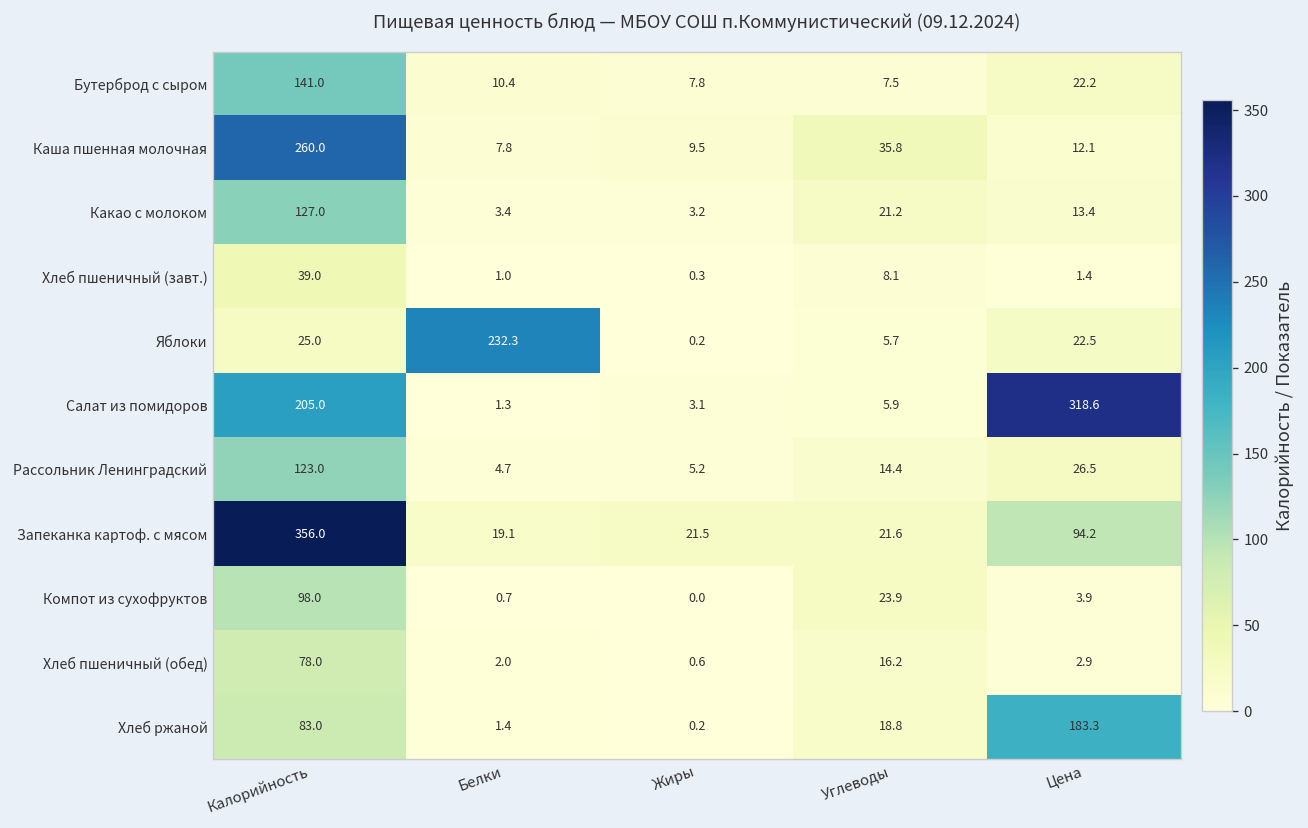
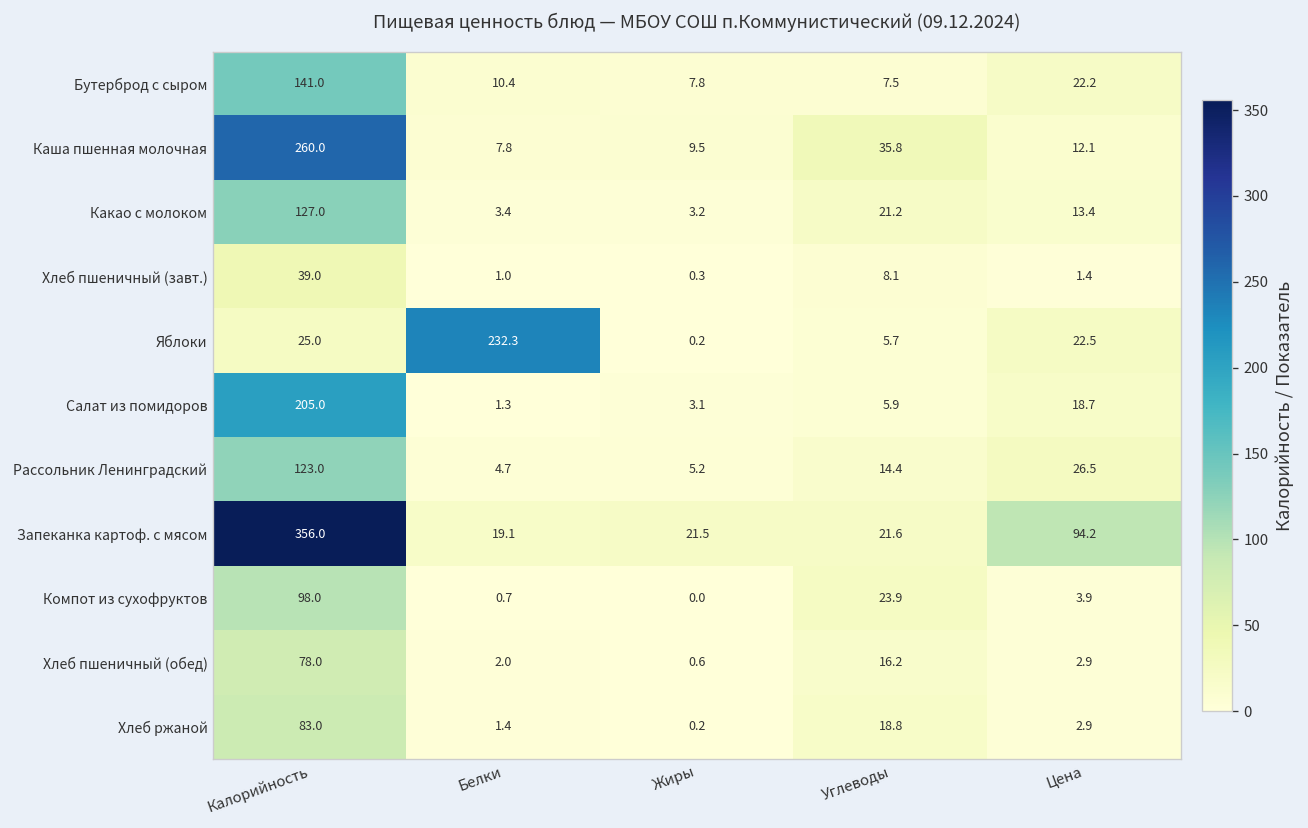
Салат из помидоров, Цена: 318.6 -> 18.7
Хлеб ржаной, Цена: 183.3 -> 2.9
